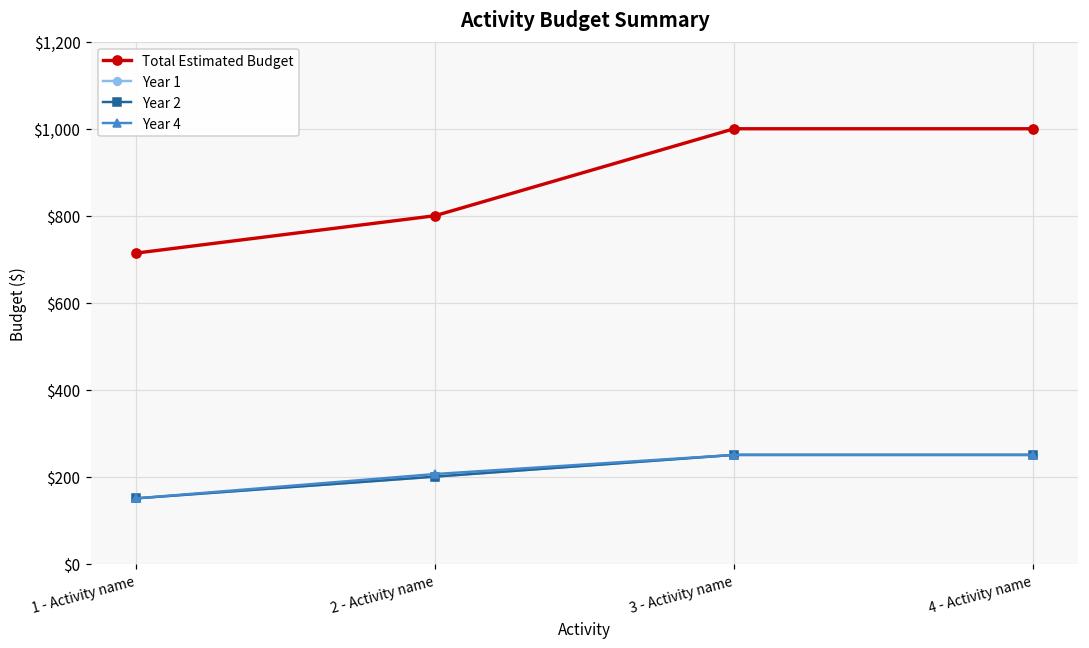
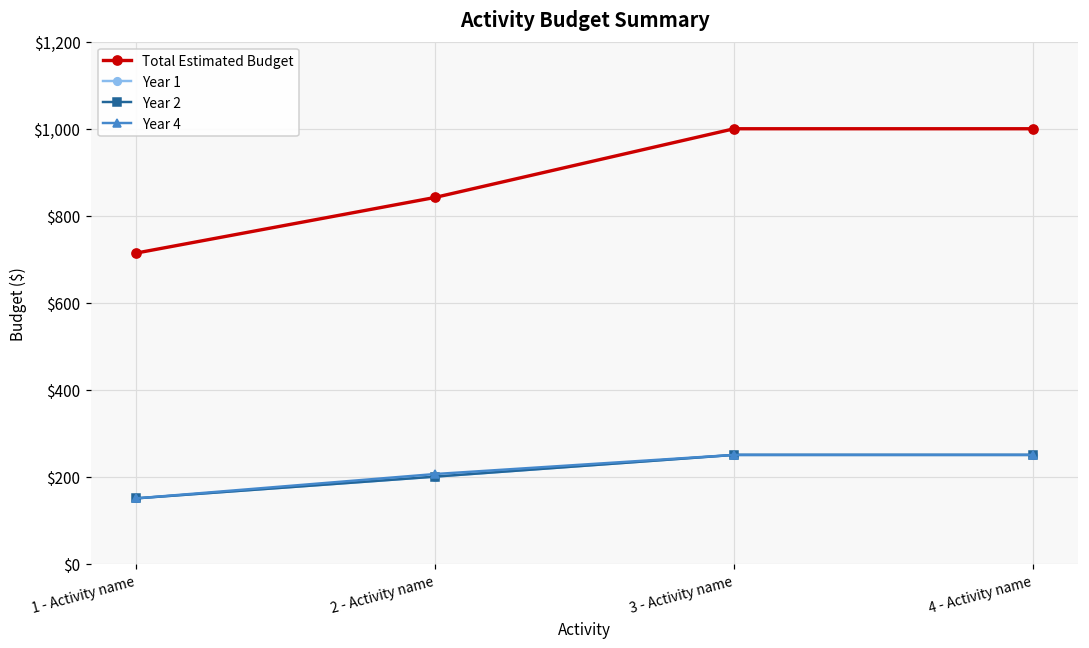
Total Estimated Budget, 2 - Activity name: $800 -> $840
